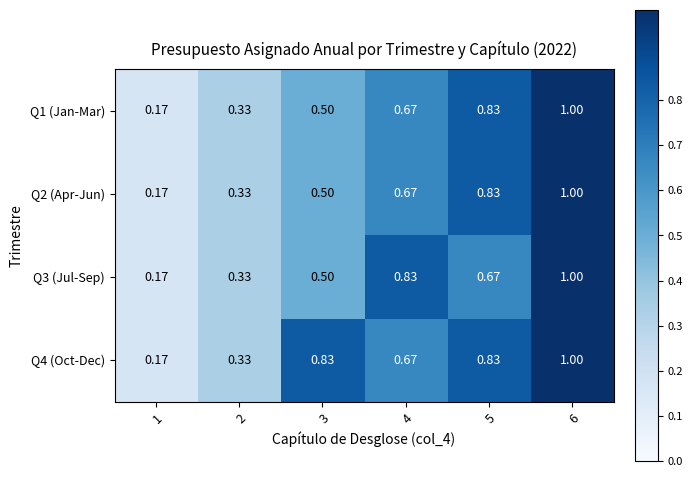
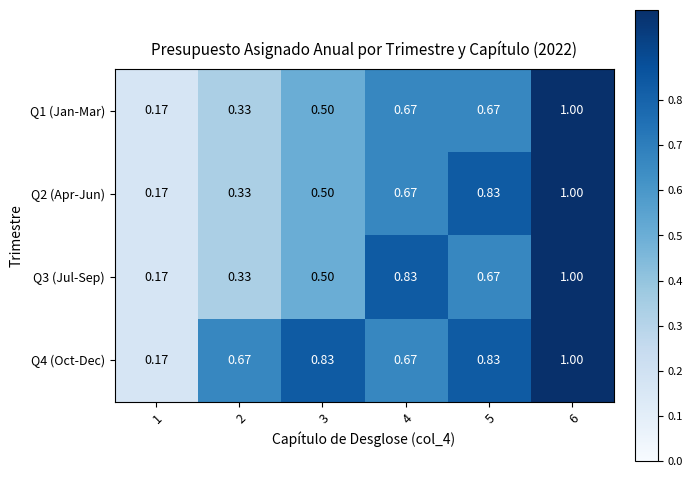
Q1 (Jan-Mar), 5: 0.83 -> 0.67
Q4 (Oct-Dec), 2: 0.33 -> 0.67
